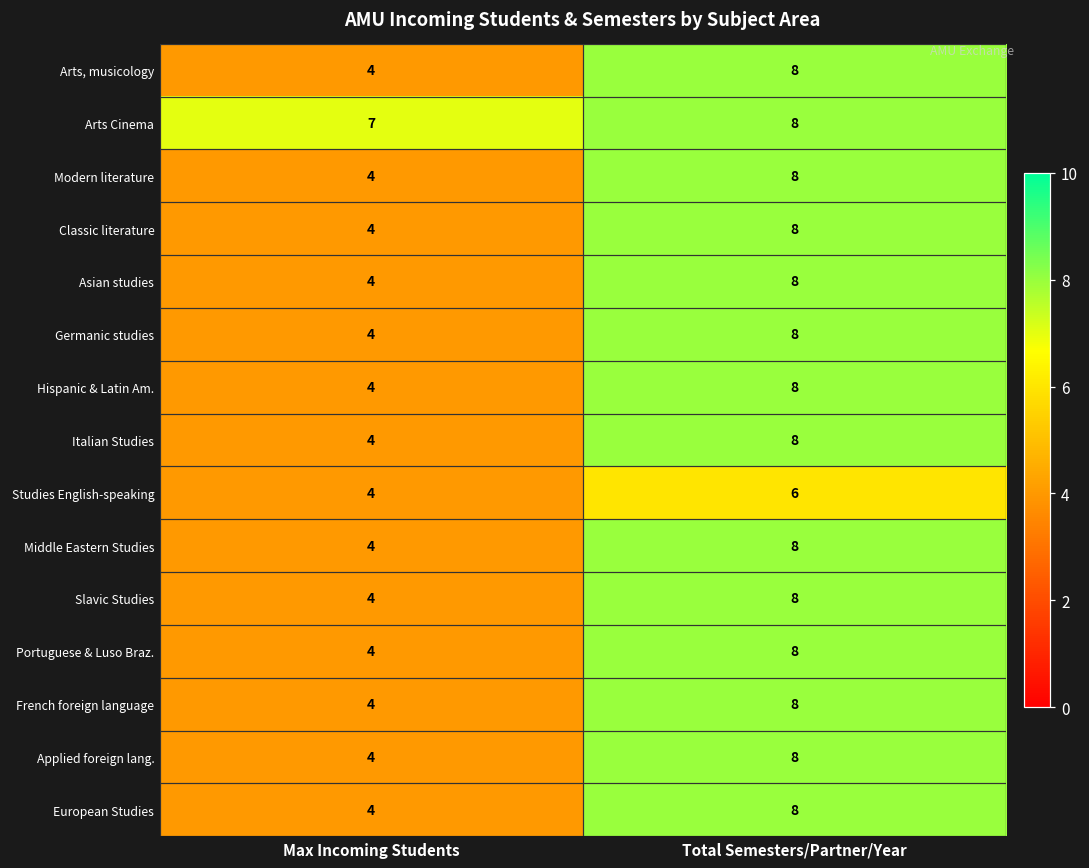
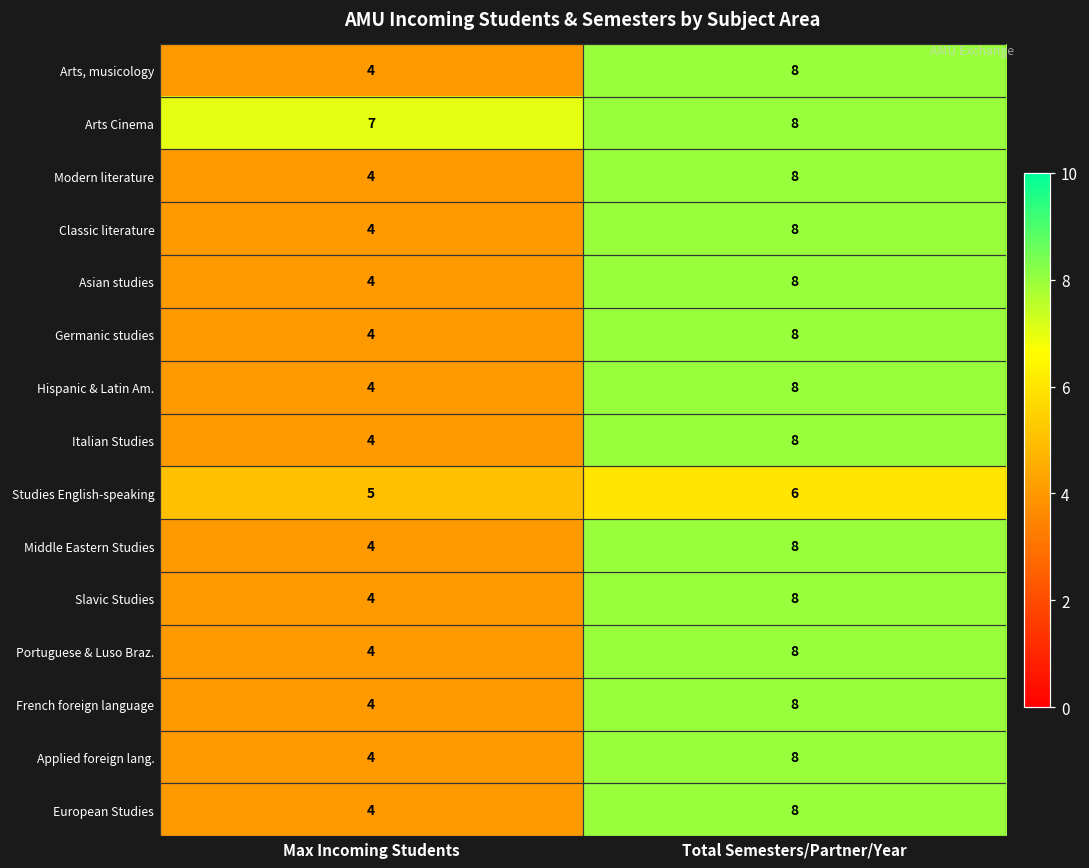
Studies English-speaking, Max Incoming Students: 4 -> 5
